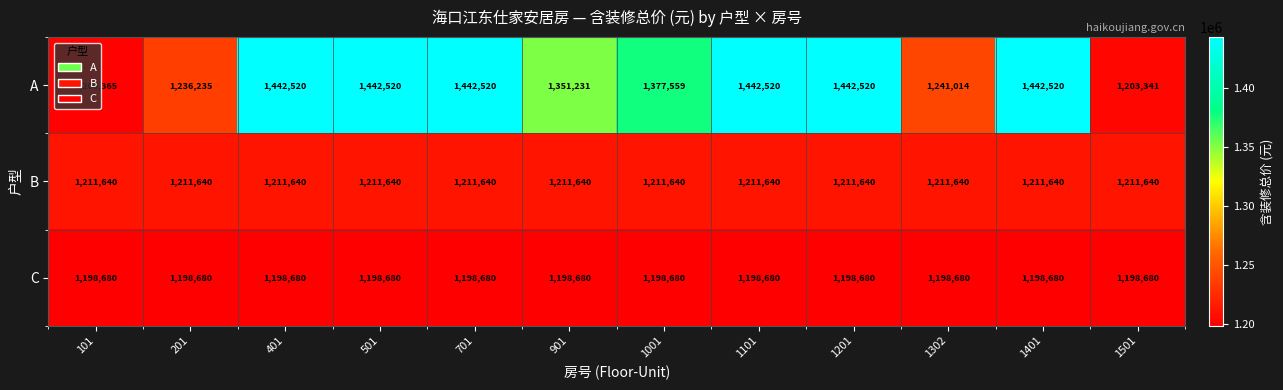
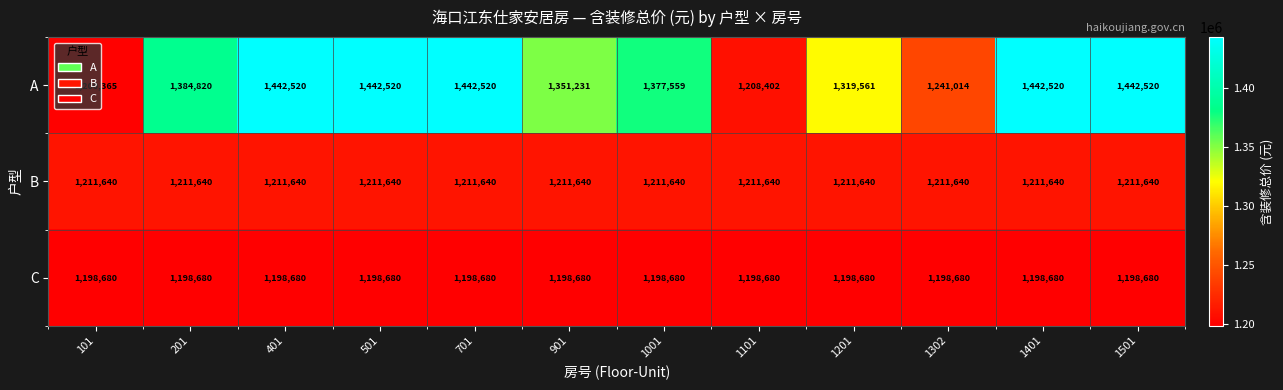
A, 201: 1,236,235 -> 1,384,820
A, 1101: 1,442,520 -> 1,208,402
A, 1201: 1,442,520 -> 1,319,561
A, 1501: 1,203,341 -> 1,442,520
